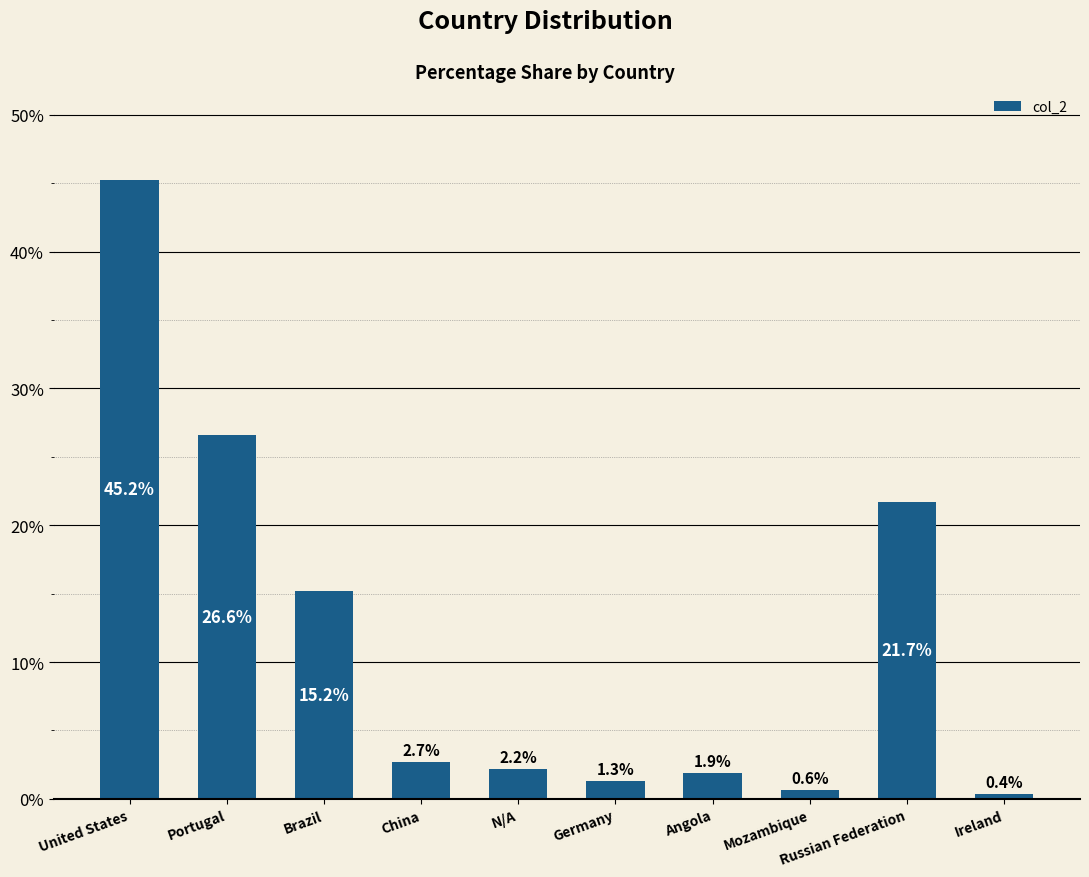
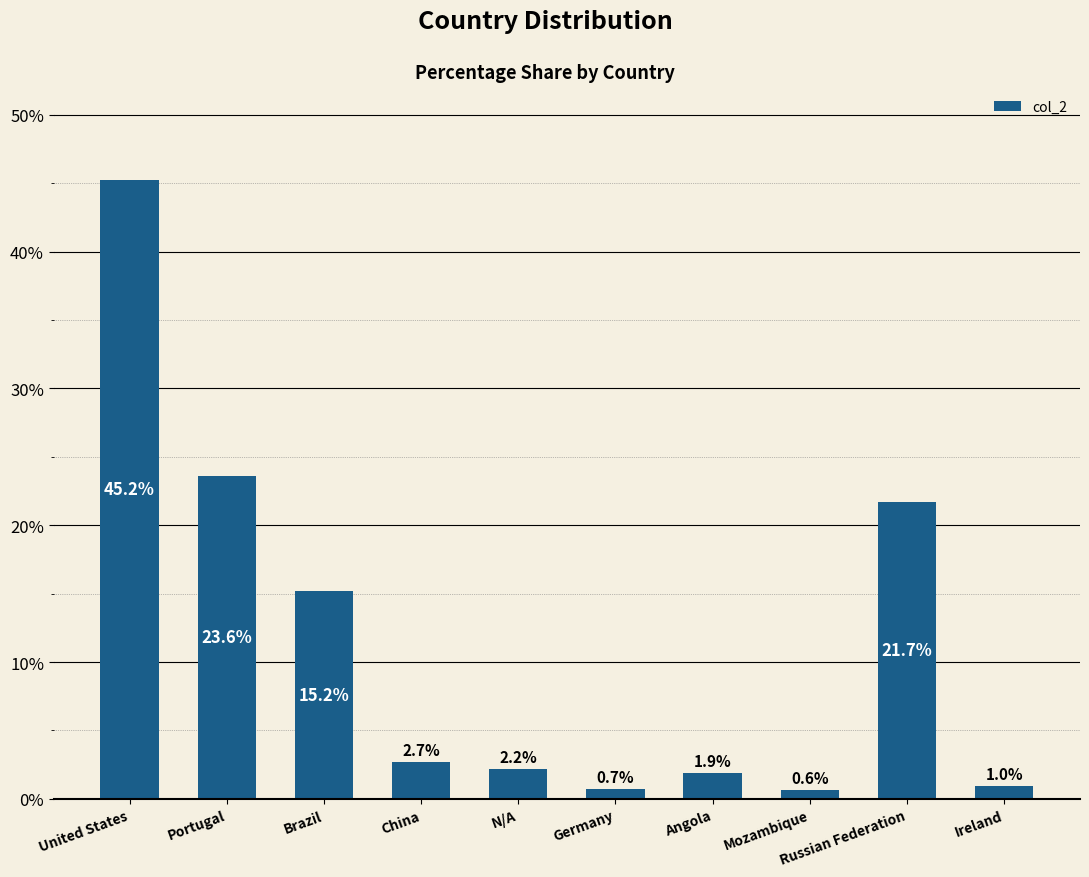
Portugal: 26.6% -> 23.6%
Germany: 1.3% -> 0.7%
Ireland: 0.4% -> 1.0%
